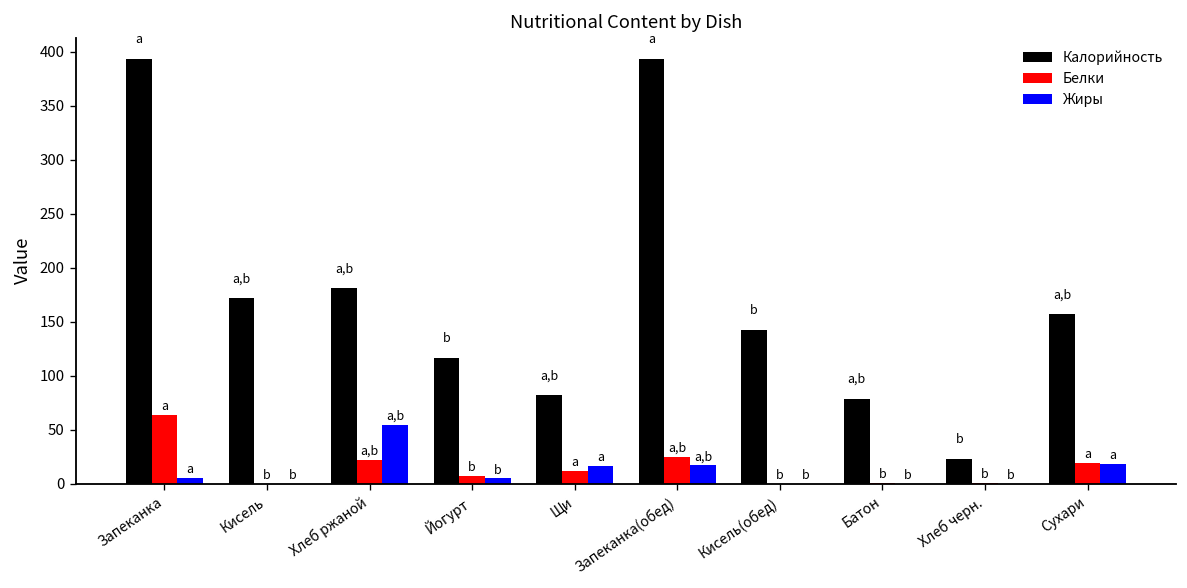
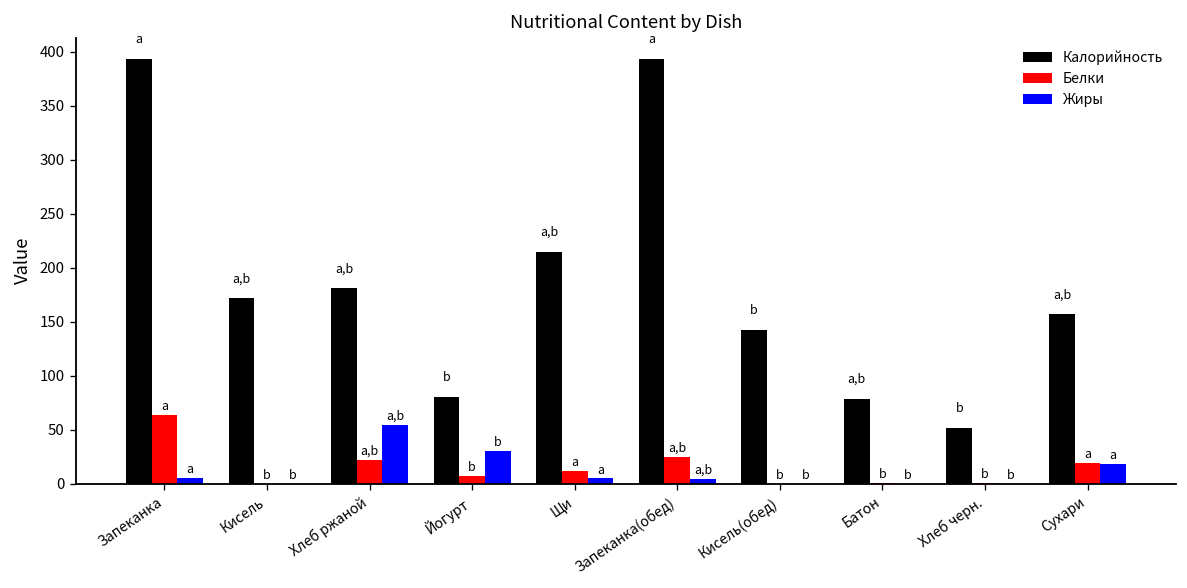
Калорийность, Йогурт: 120 -> 80
Жиры, Йогурт: 10 -> 30
Калорийность, Щи: 80 -> 210
Жиры, Щи: 20 -> 10
Жиры, Запеканка(обед): 20 -> 0
Калорийность, Хлеб черн.: 20 -> 50
